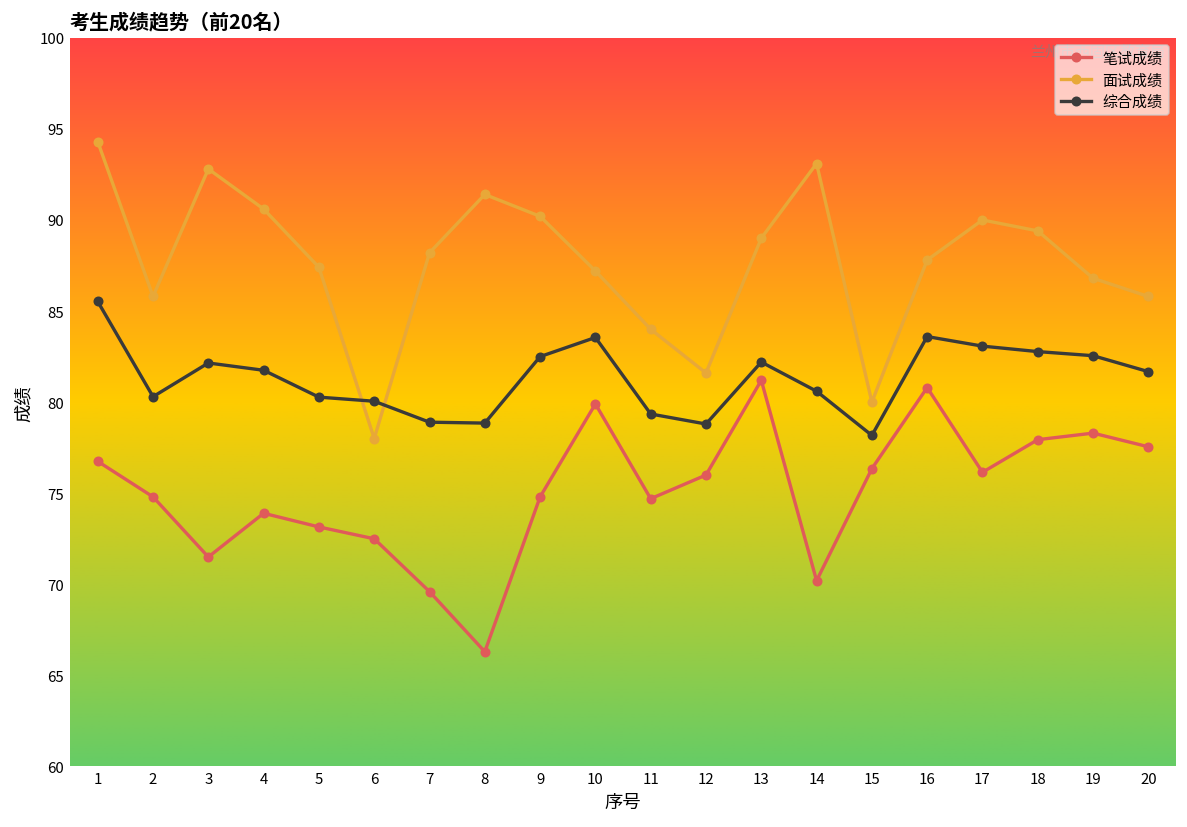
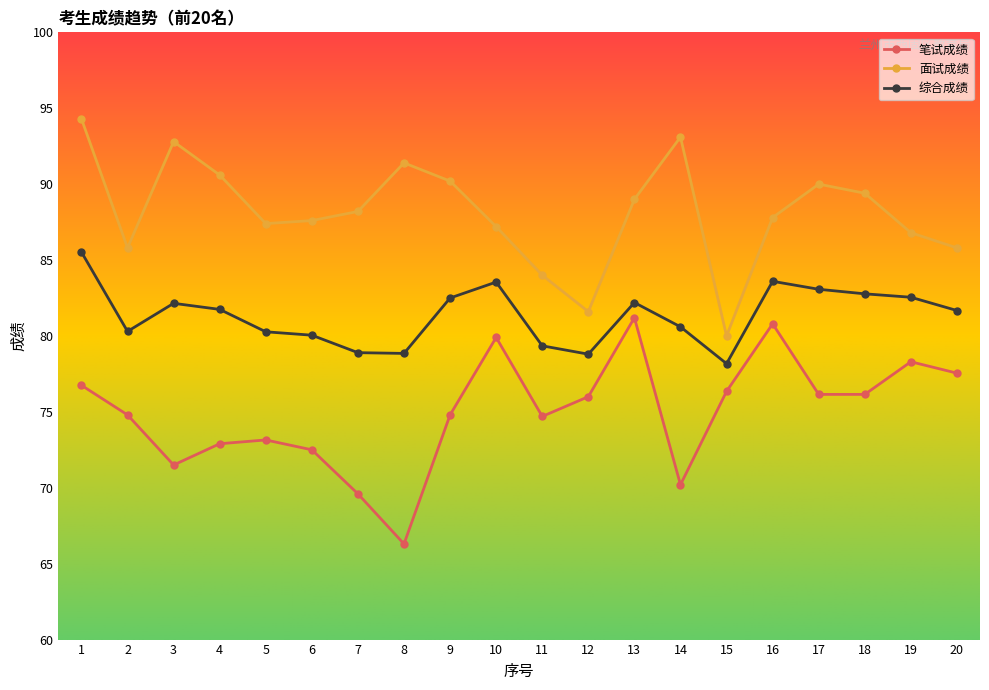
笔试成绩, 4: 73.9 -> 72.9
面试成绩, 6: 78.0 -> 87.6
笔试成绩, 18: 77.9 -> 76.2
